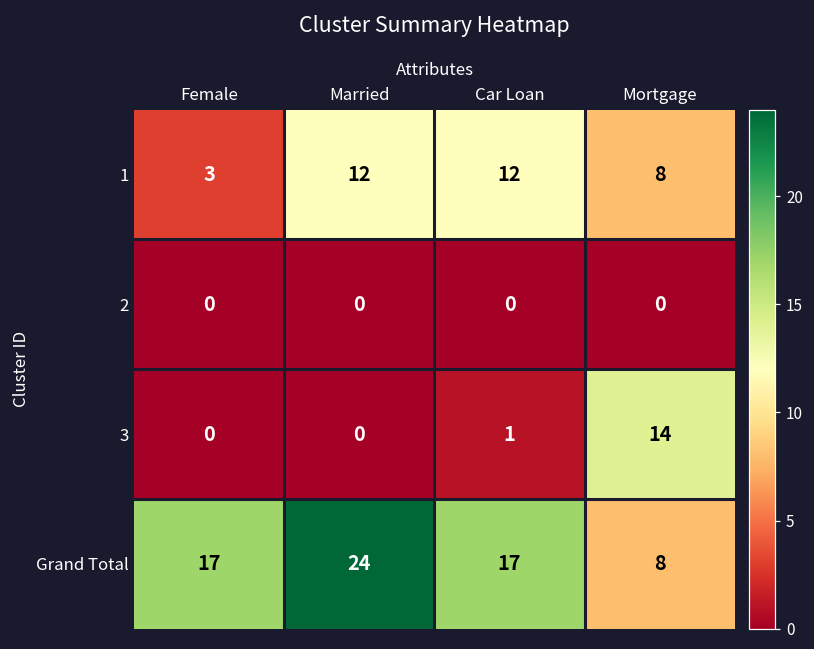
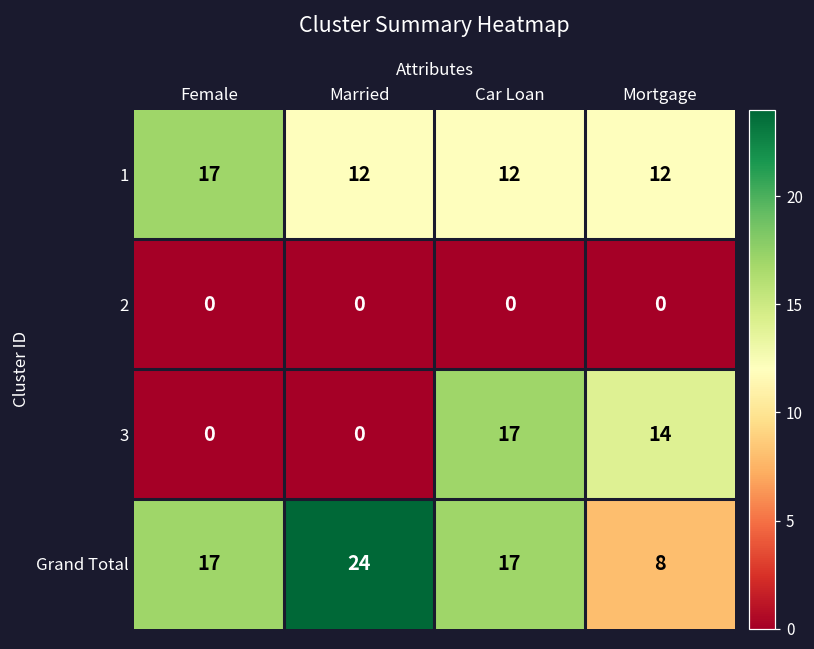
1, Female: 3 -> 17
1, Mortgage: 8 -> 12
3, Car Loan: 1 -> 17
